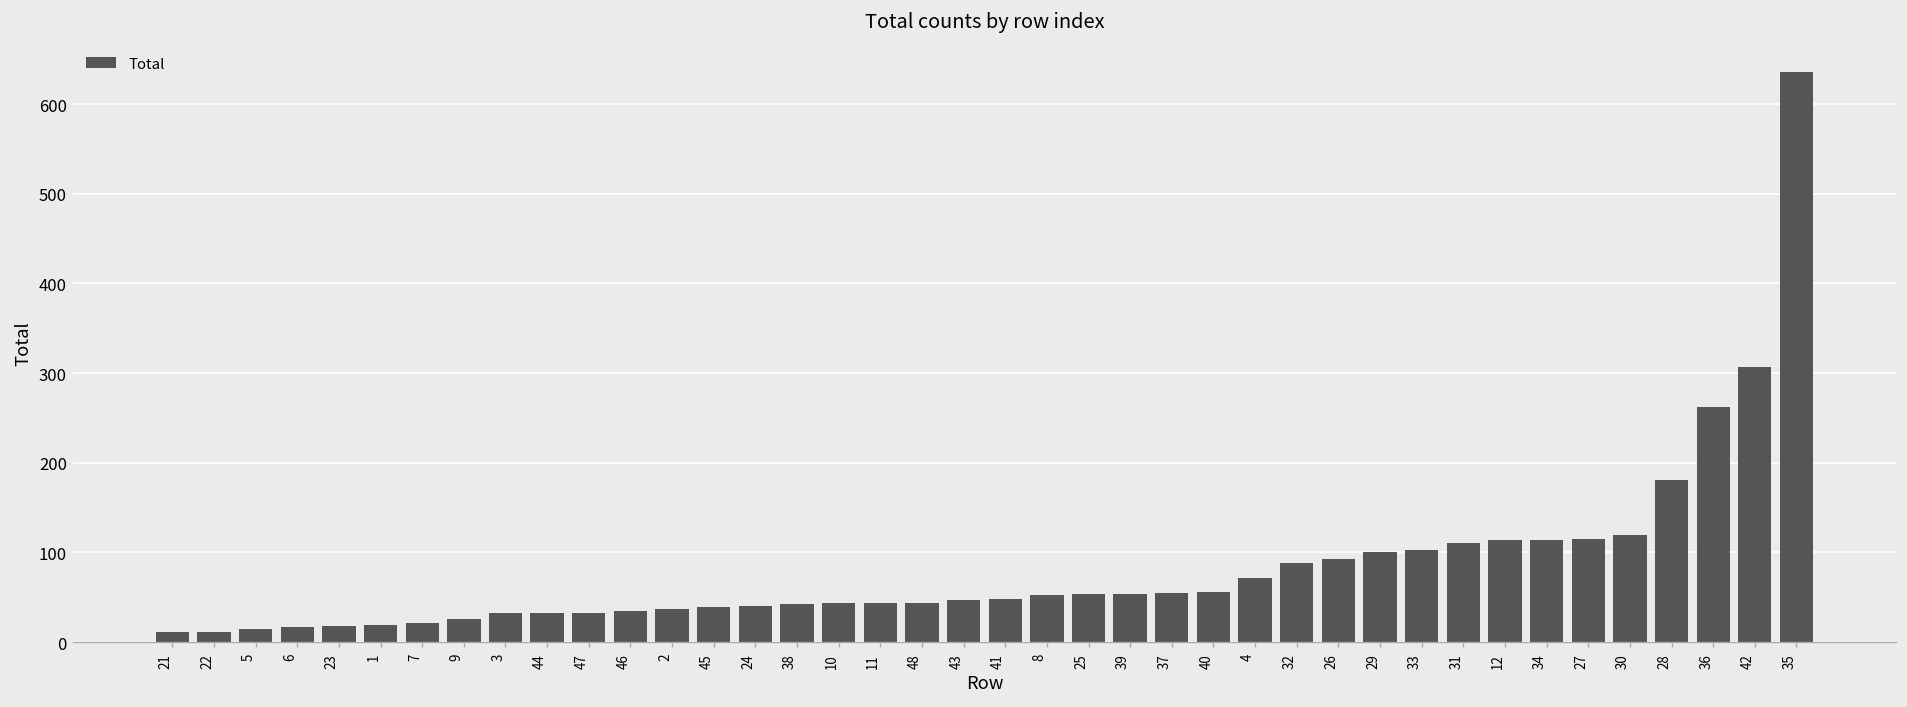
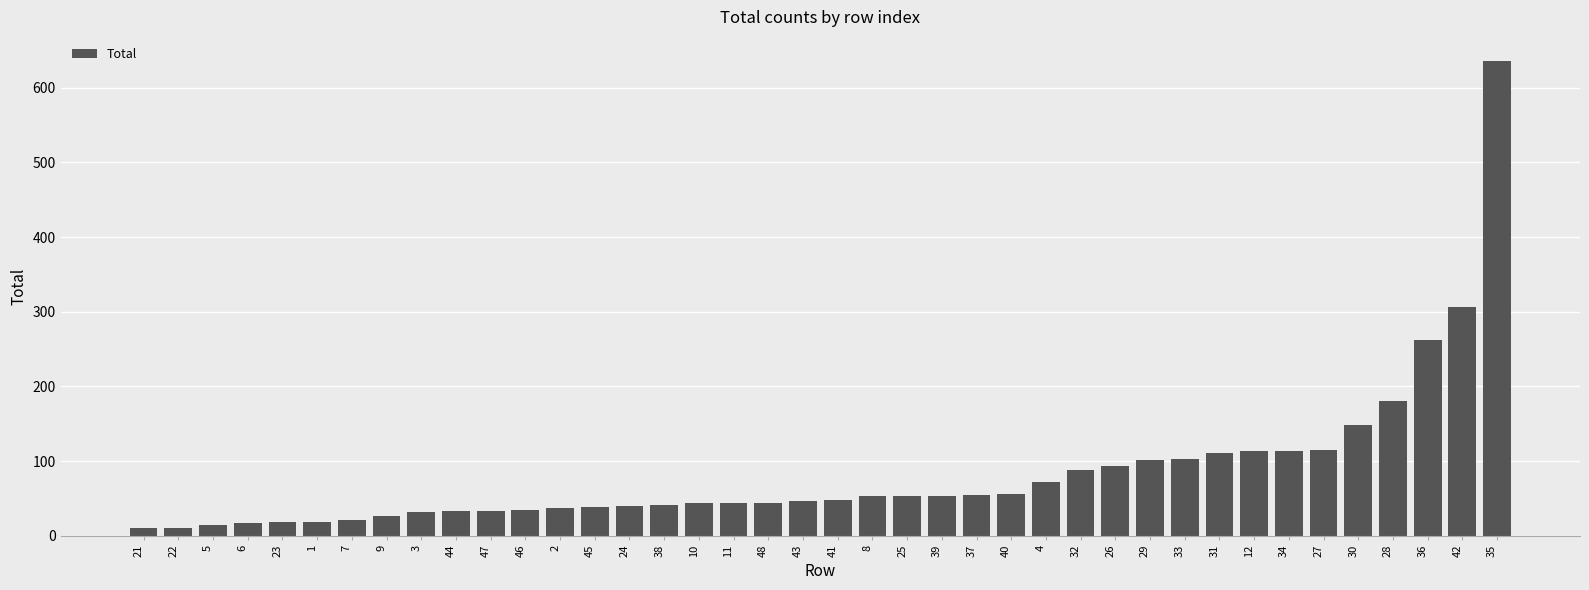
30: 120 -> 150
